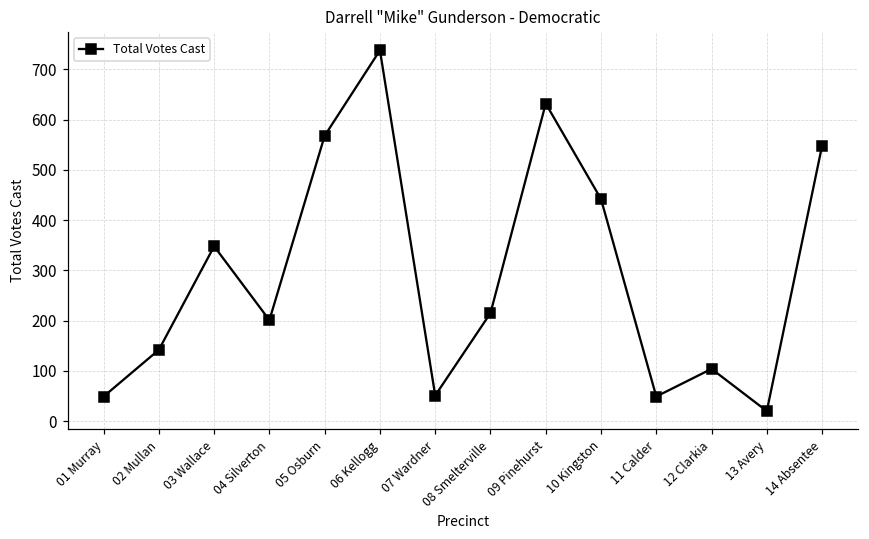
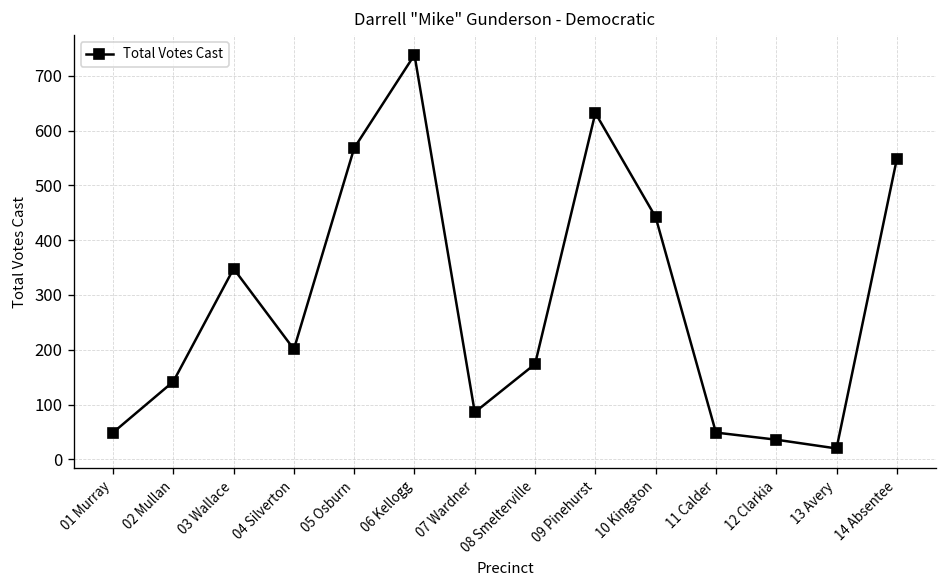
07 Wardner: 50 -> 90
08 Smelterville: 220 -> 170
12 Clarkia: 100 -> 40
